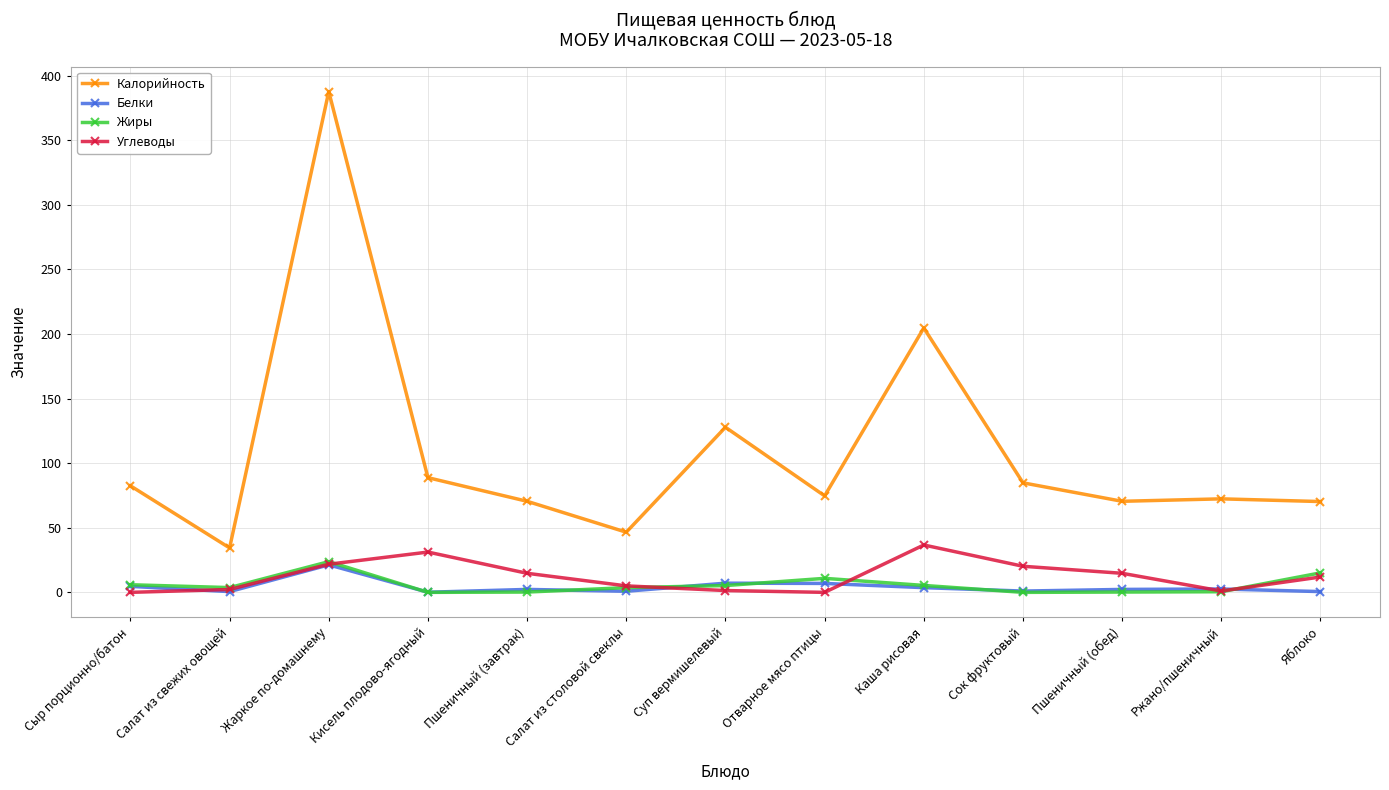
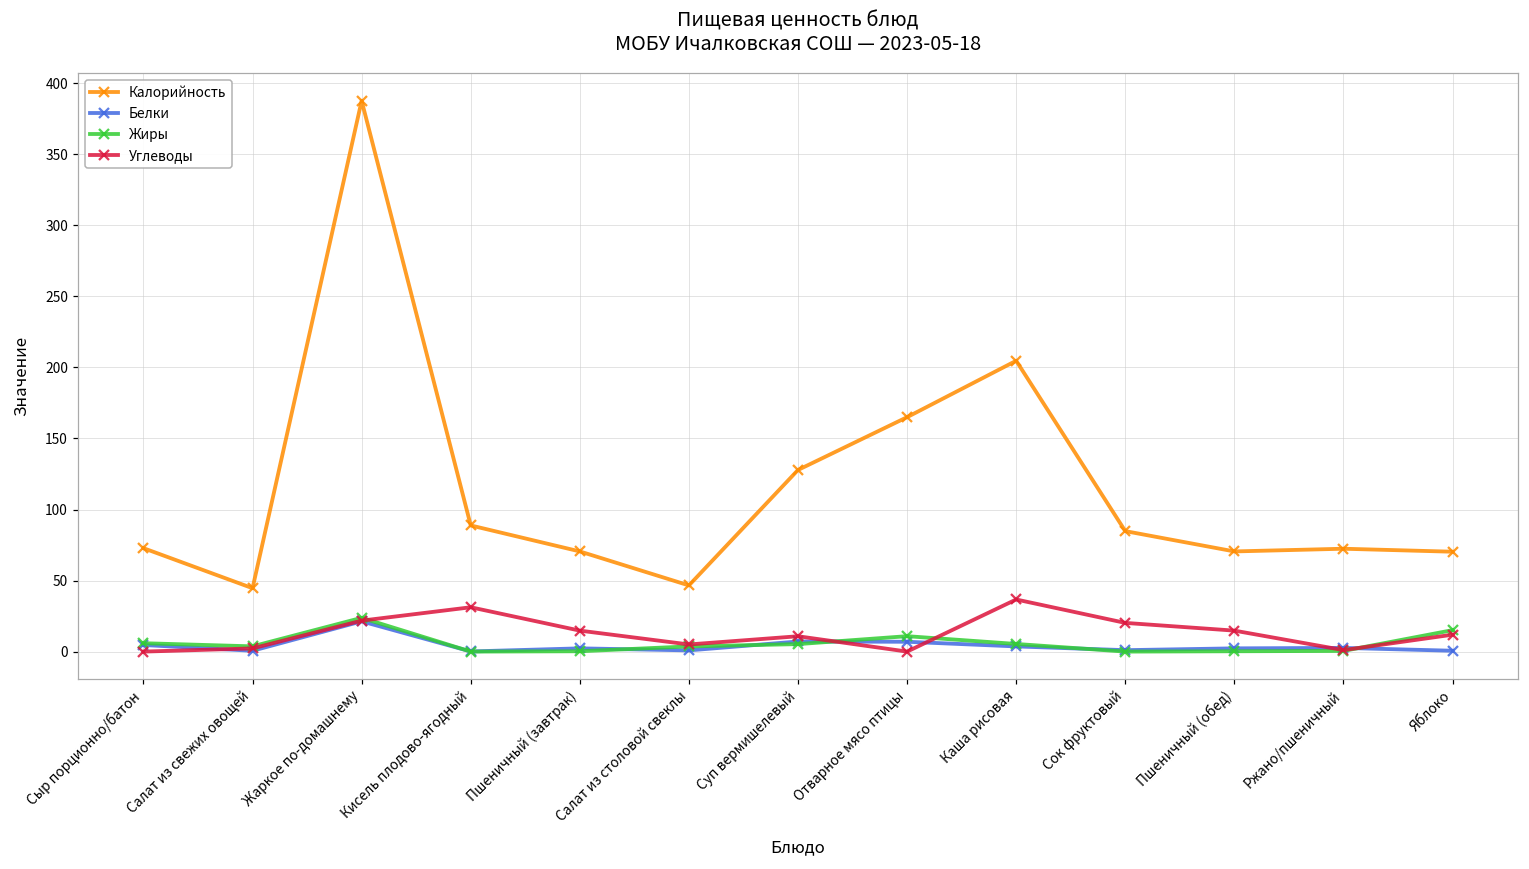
Калорийность, Сыр порционно/батон: 83 -> 73
Калорийность, Салат из свежих овощей: 34 -> 45
Углеводы, Суп вермишелевый: 1 -> 11
Калорийность, Отварное мясо птицы: 75 -> 165
